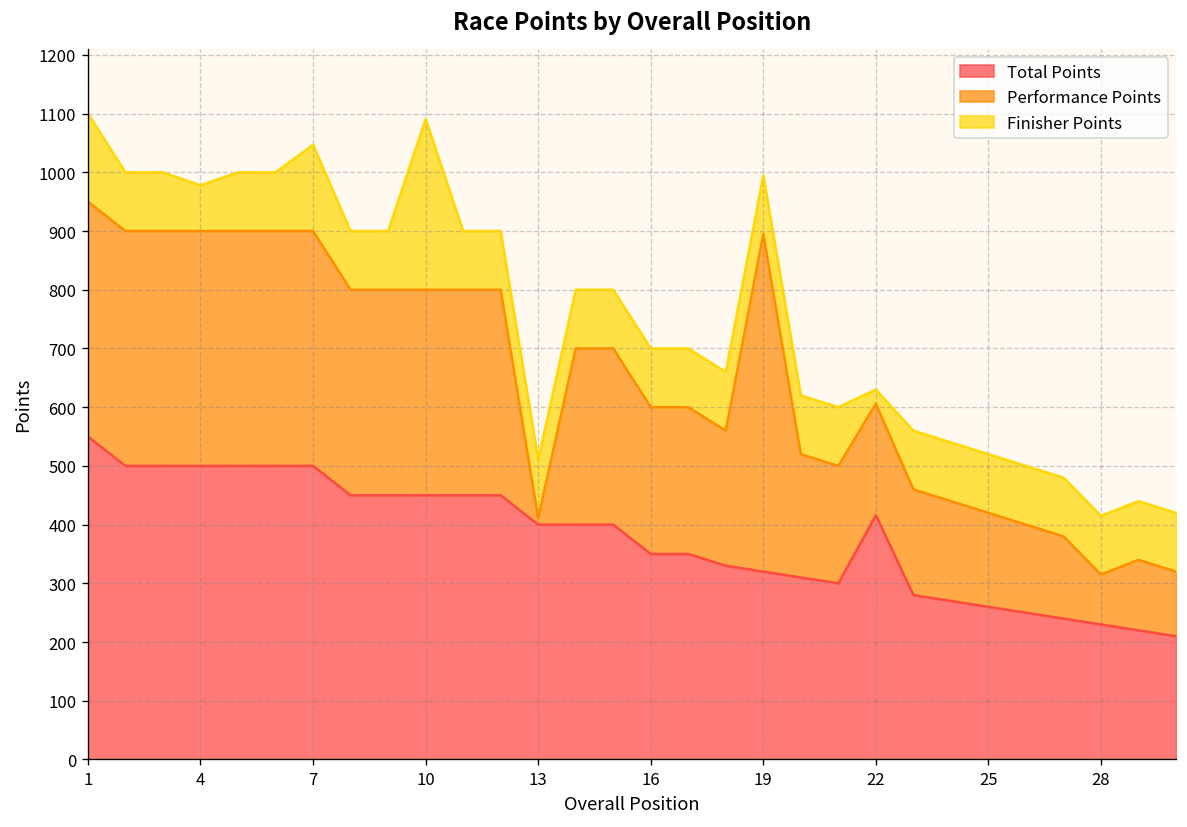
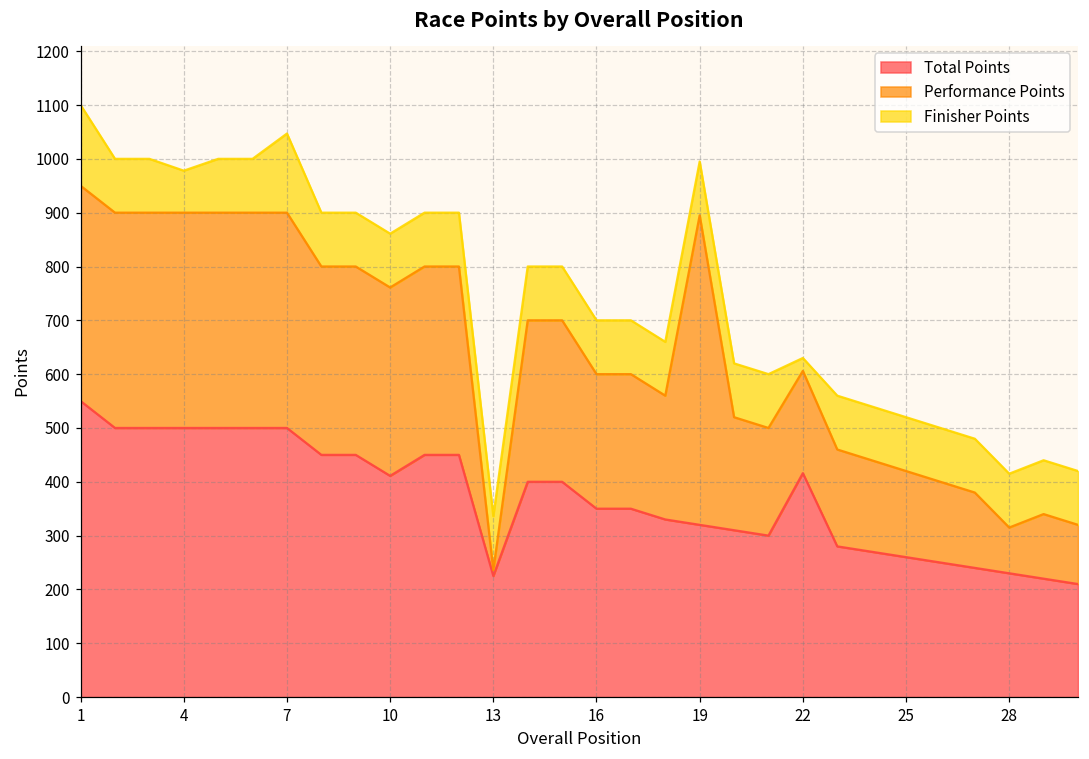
Total Points, 10: 450 -> 410
Finisher Points, 10: 290 -> 100
Total Points, 13: 400 -> 230
